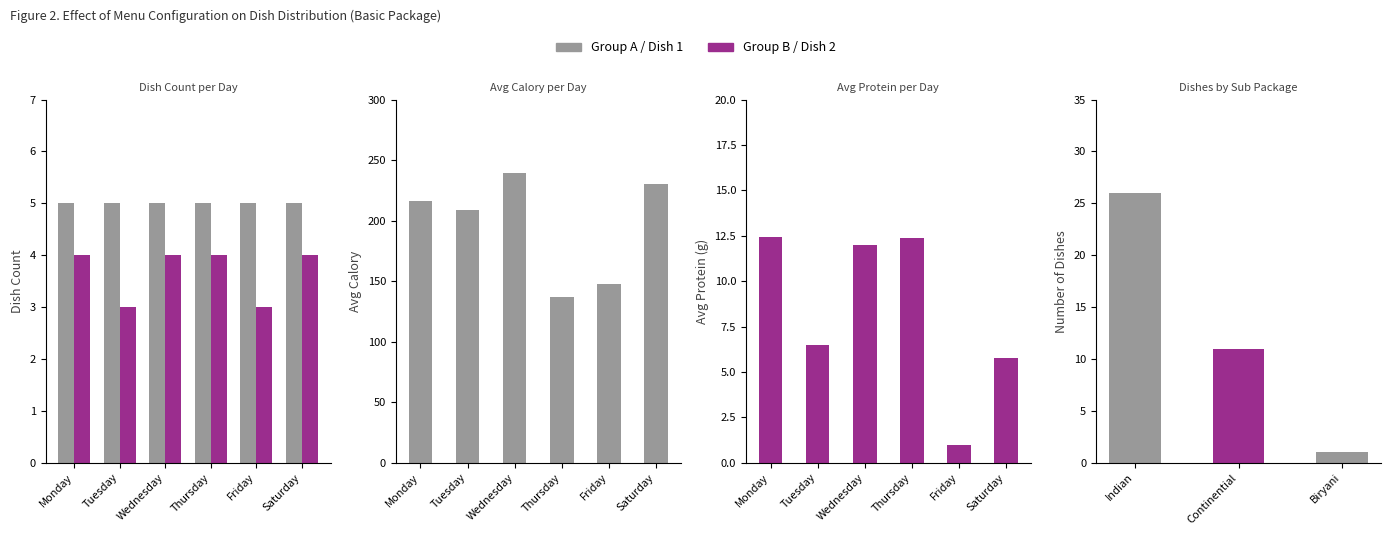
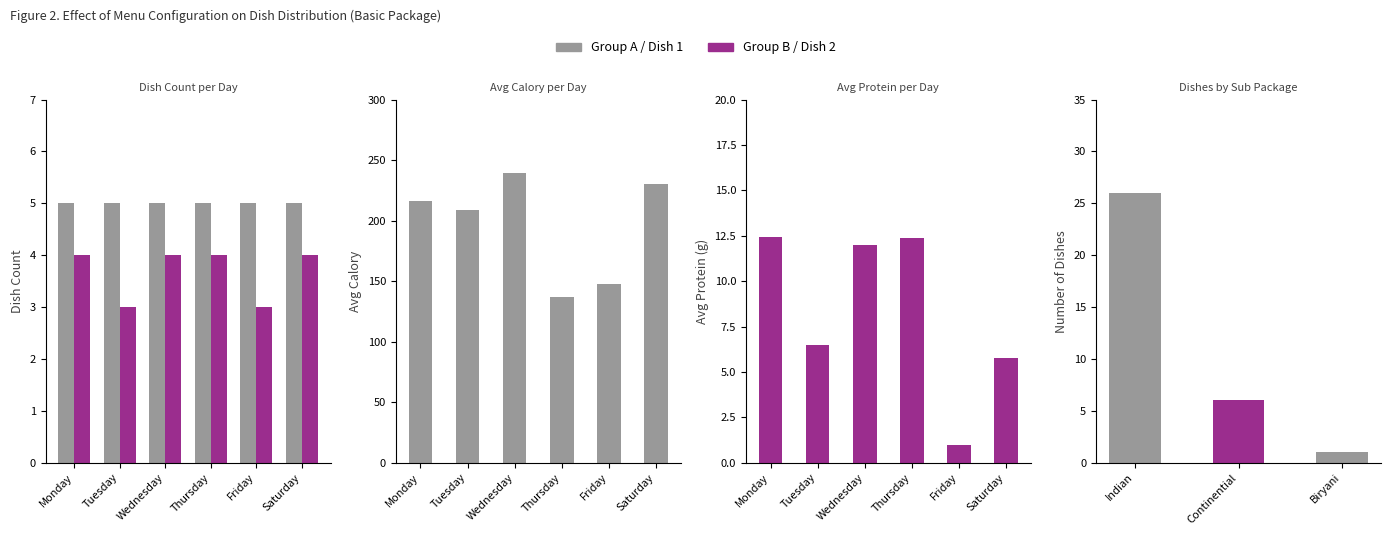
Dishes by Sub Package, Continential: 11 -> 6
